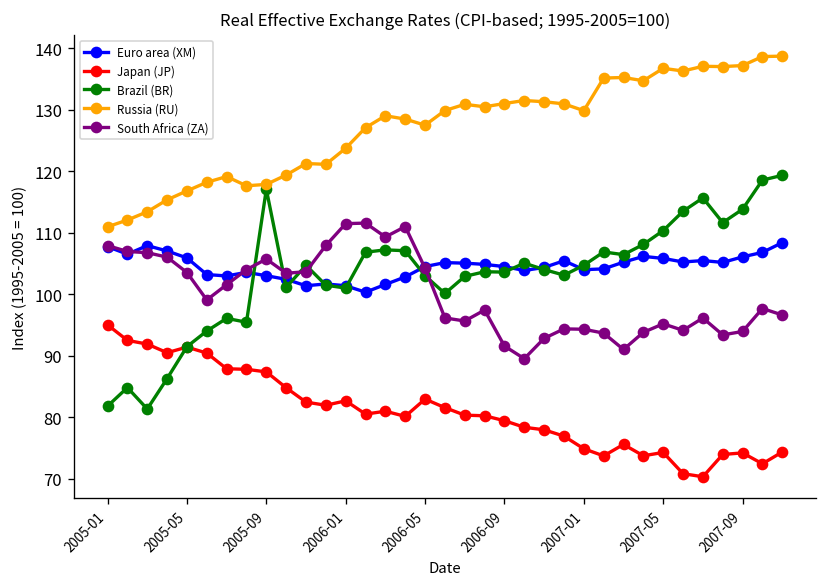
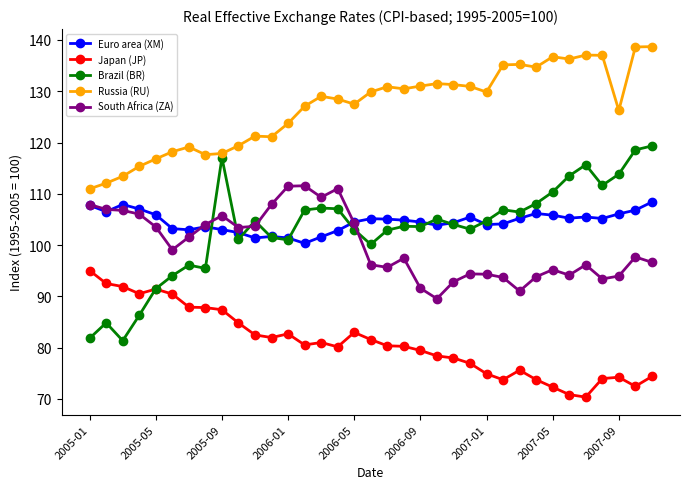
Japan (JP), 2007-05: 74 -> 72
Russia (RU), 2007-09: 137 -> 126
